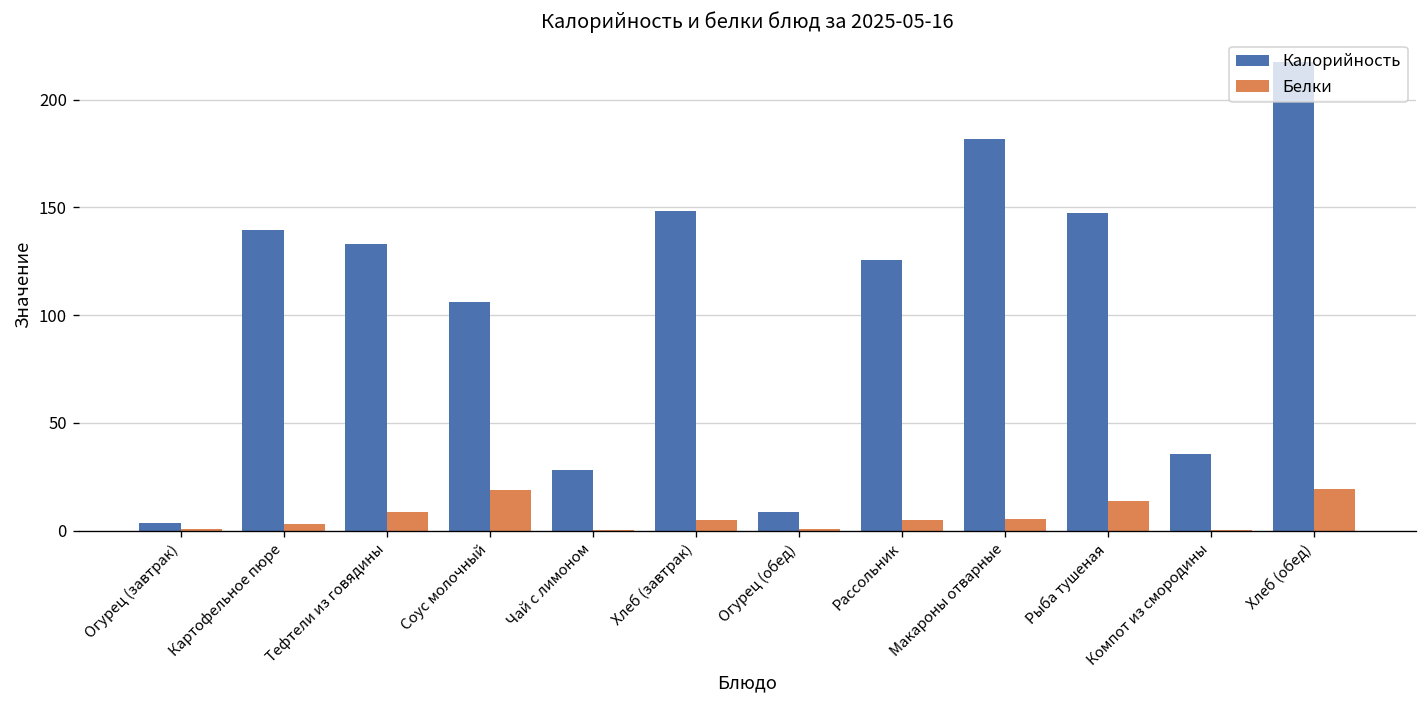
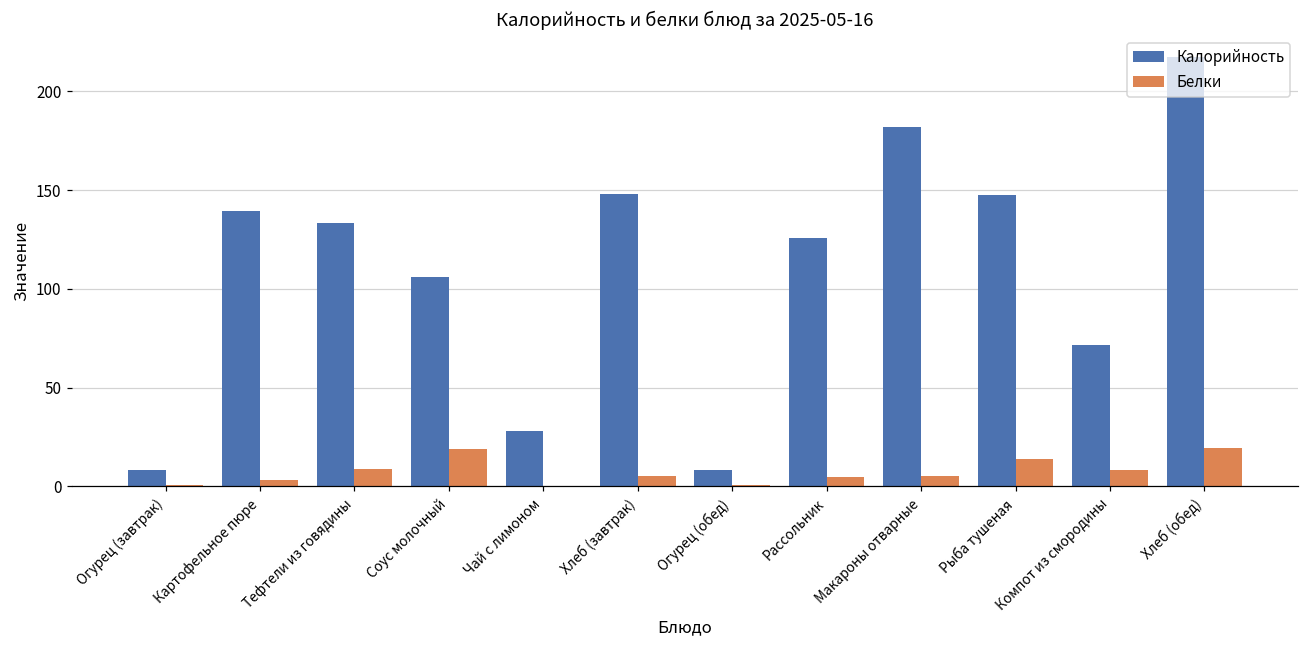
Калорийность, Огурец (завтрак): 3 -> 9
Калорийность, Компот из смородины: 36 -> 72
Белки, Компот из смородины: 0 -> 8
